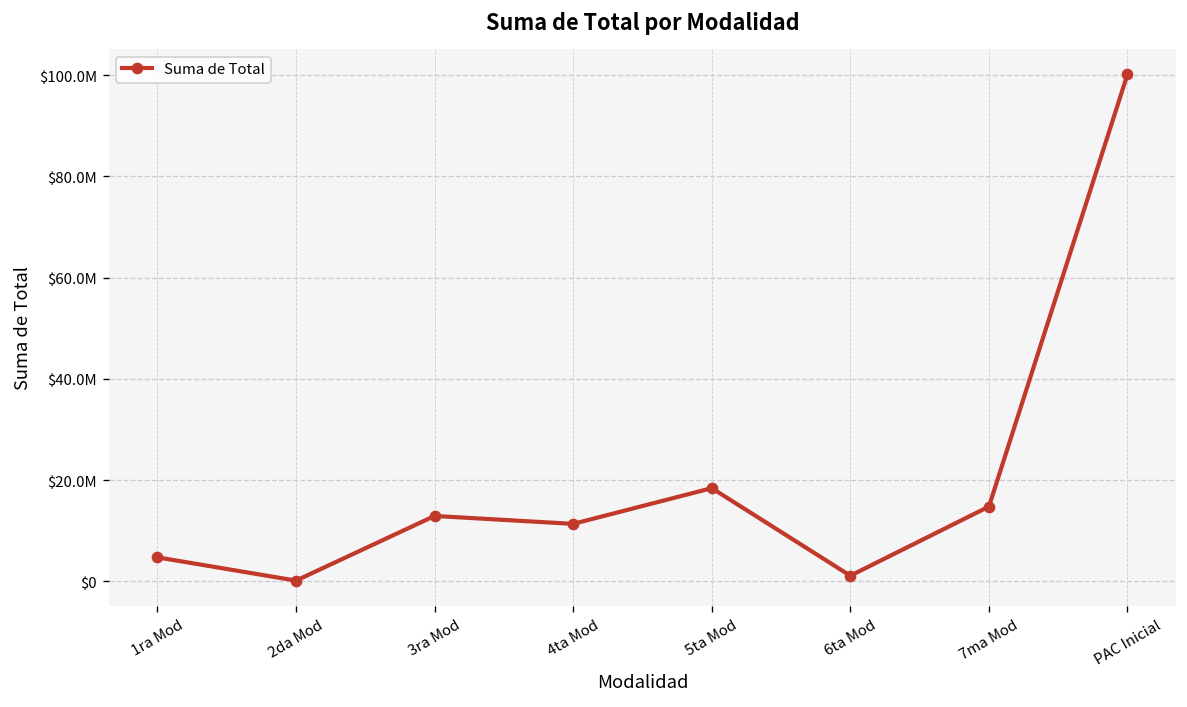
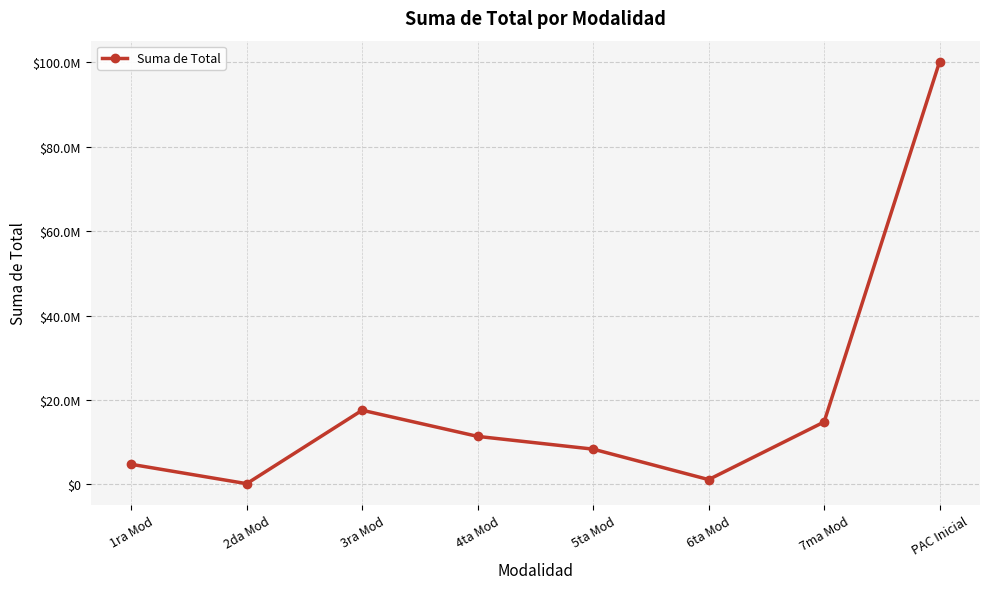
3ra Mod: $13000000 -> $18000000
5ta Mod: $18000000 -> $8000000
